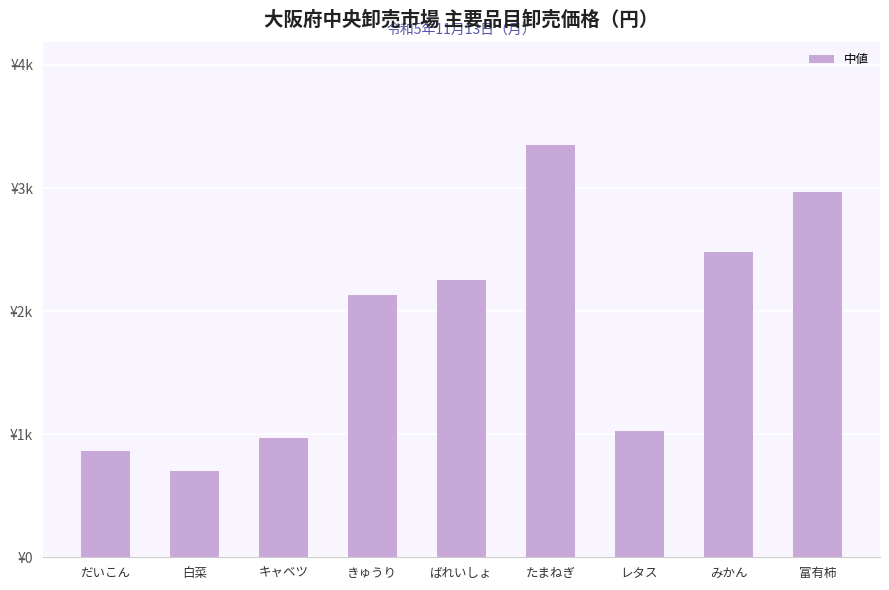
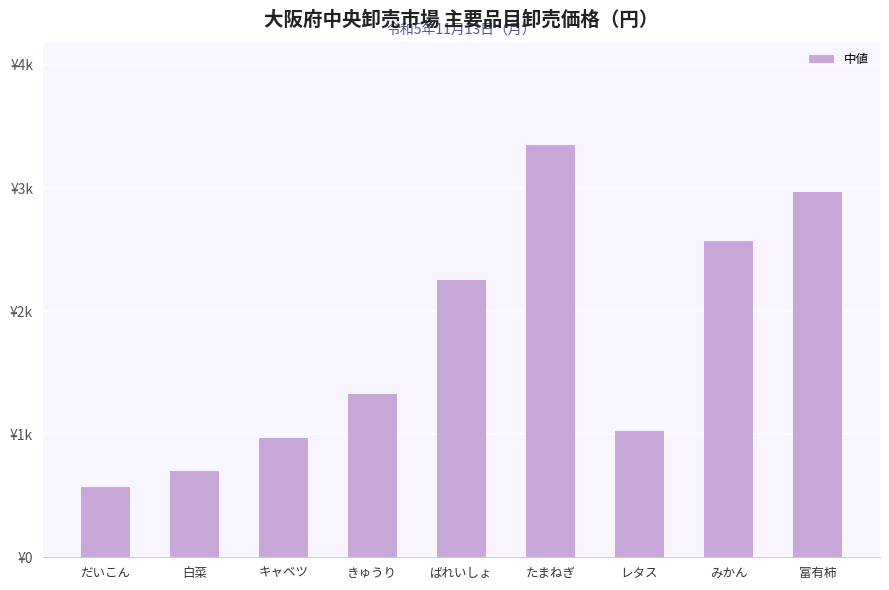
だいこん: ¥860 -> ¥570
きゅうり: ¥2130 -> ¥1320
みかん: ¥2480 -> ¥2570
